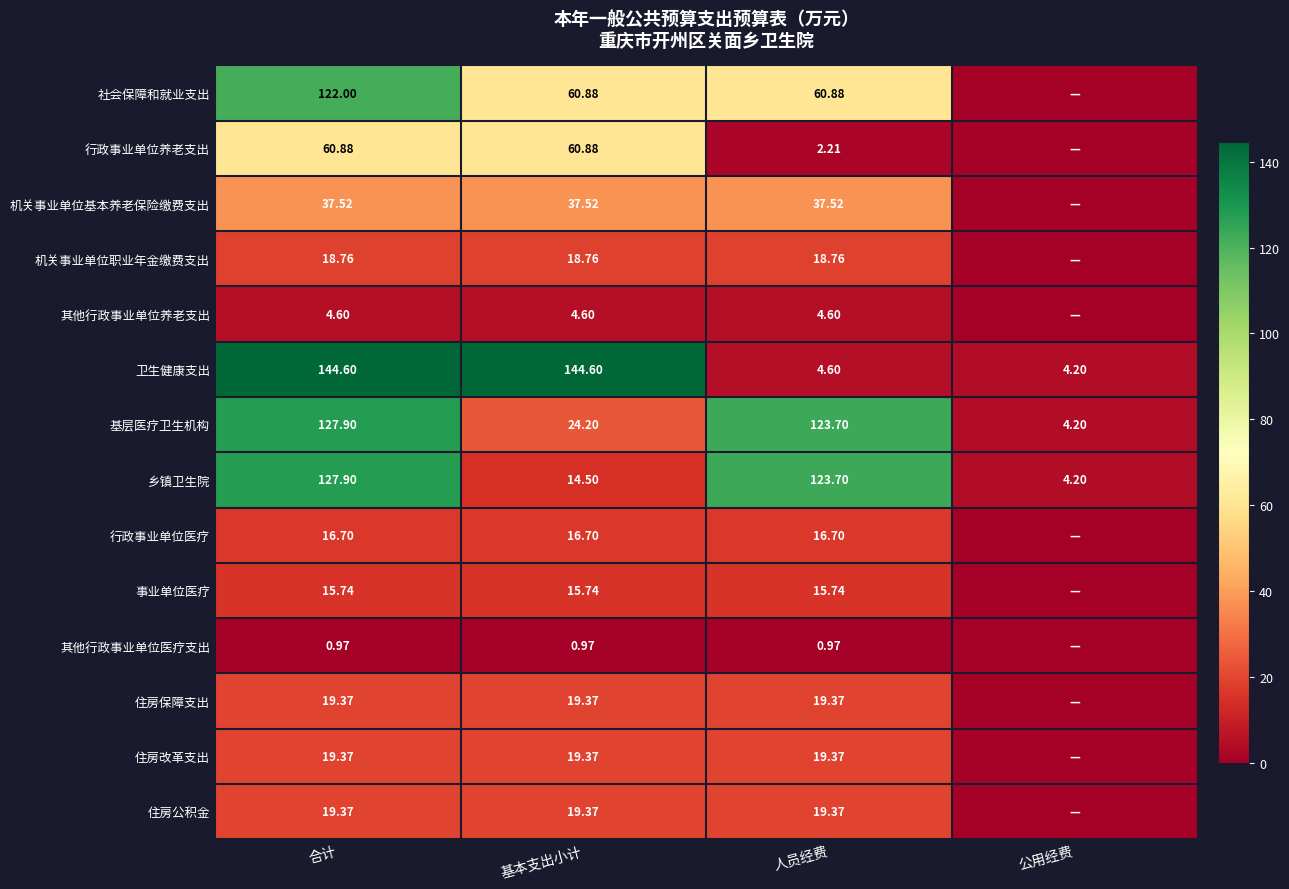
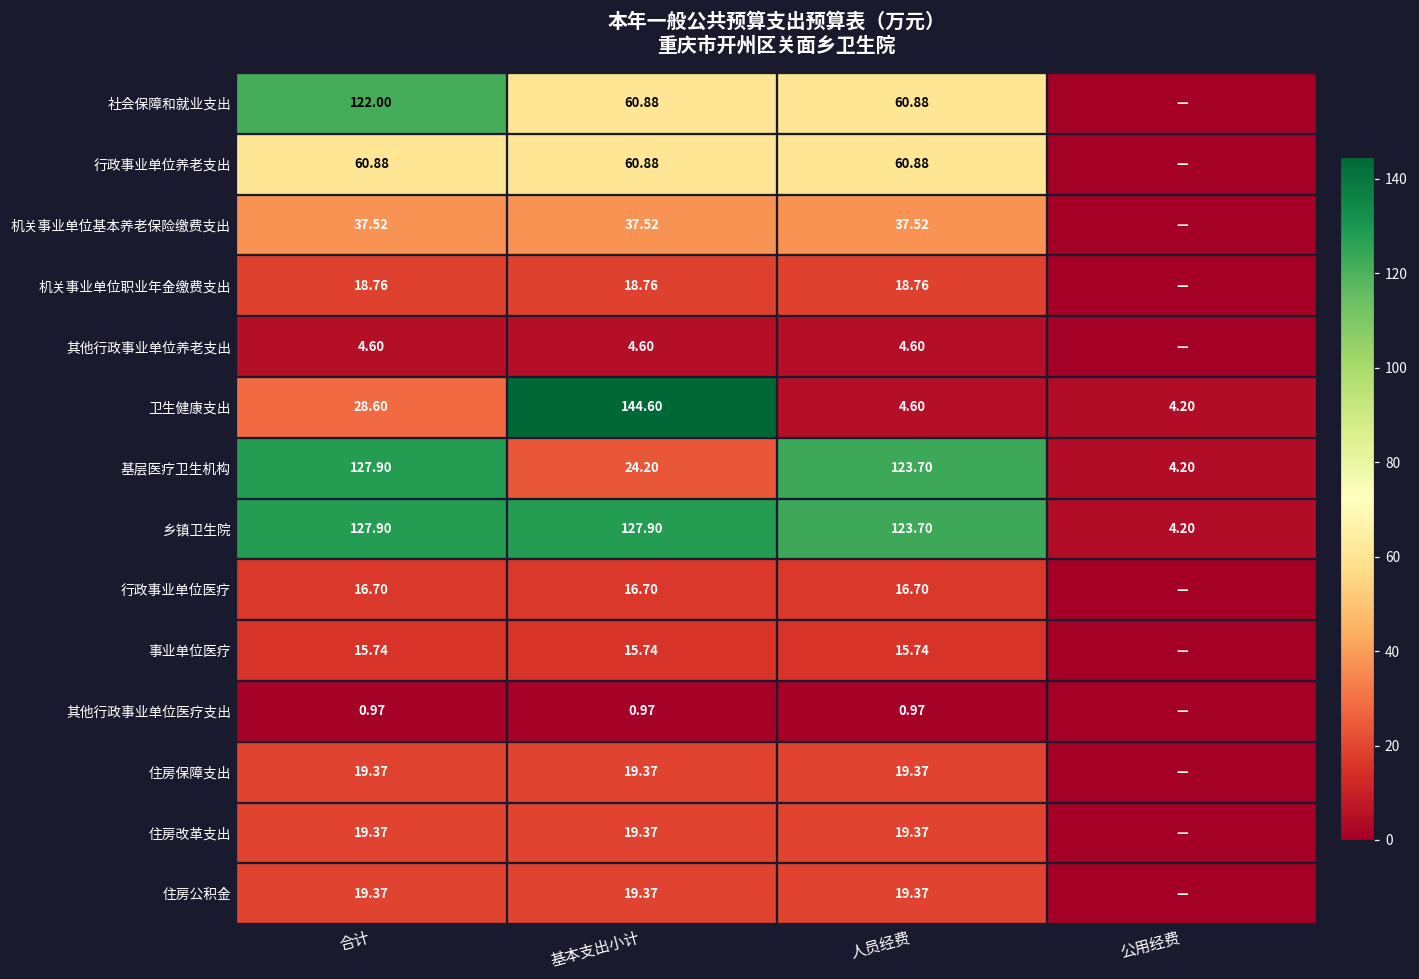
行政事业单位养老支出, 人员经费: 2.21 -> 60.88
卫生健康支出, 合计: 144.60 -> 28.60
乡镇卫生院, 基本支出小计: 14.50 -> 127.90
